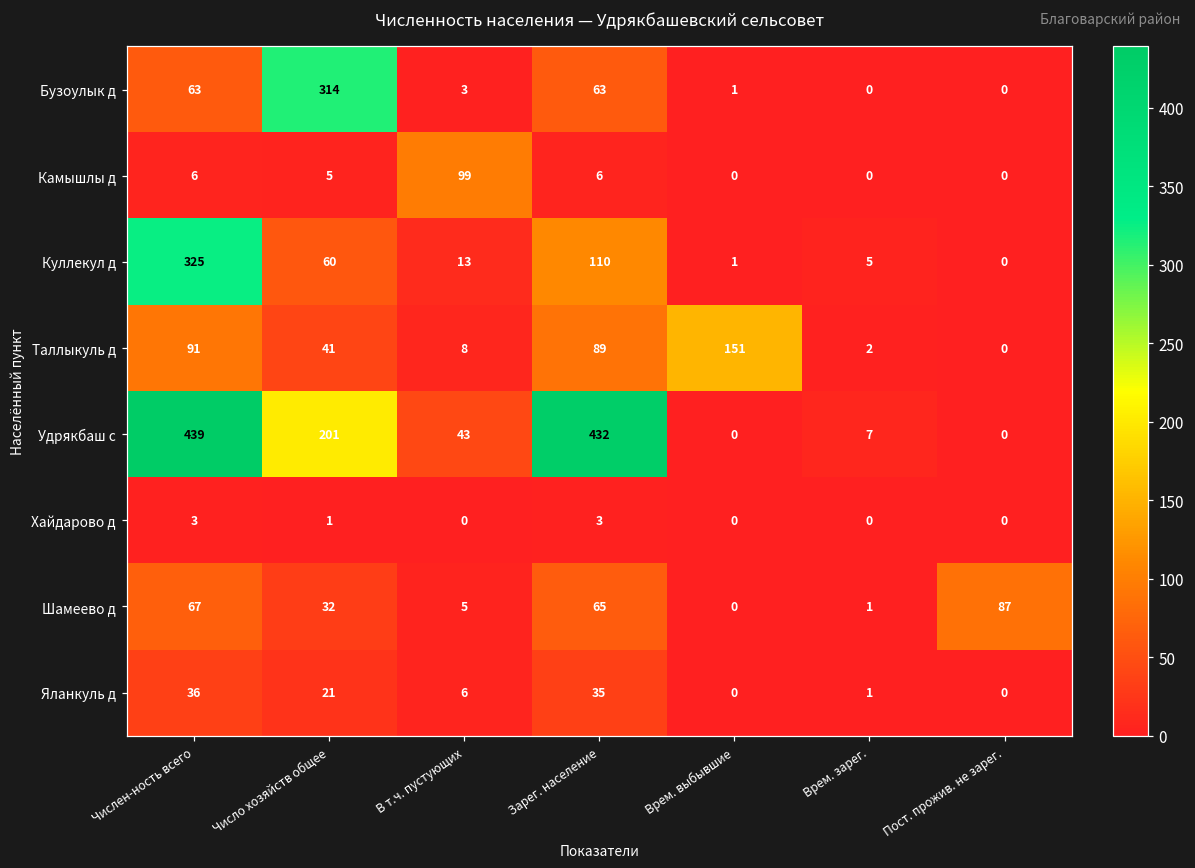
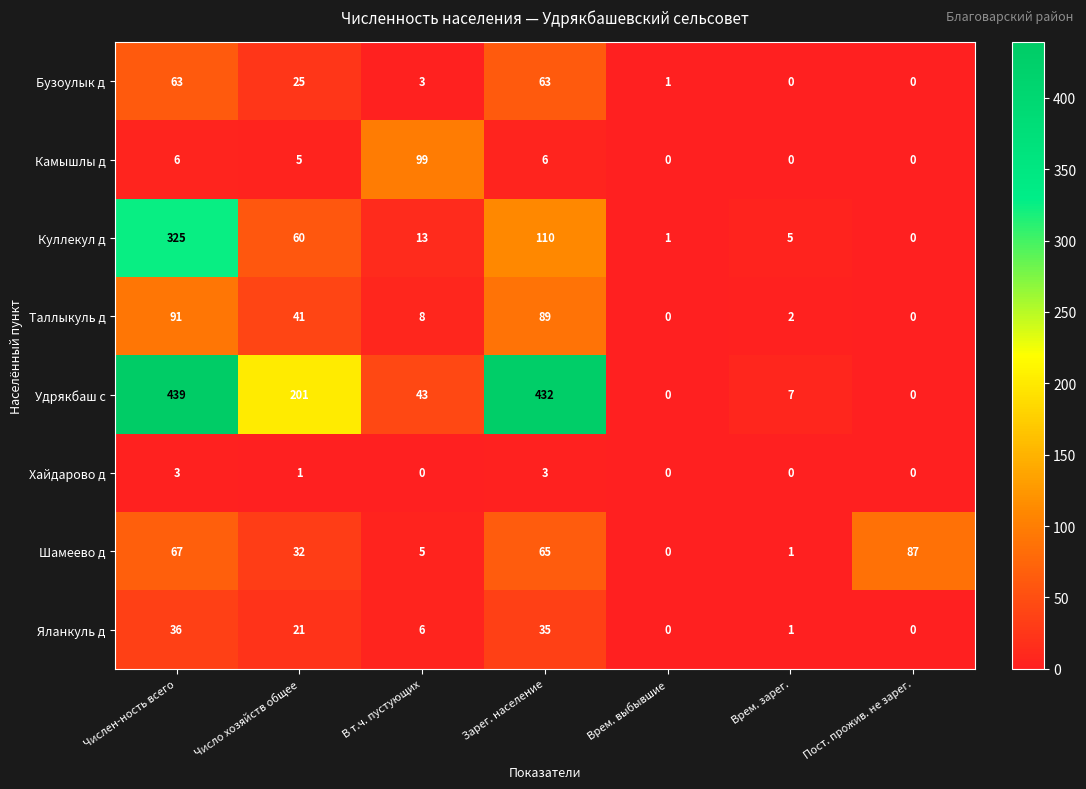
Бузоулык д, Число хозяйств общее: 314 -> 25
Таллыкуль д, Врем. выбывшие: 151 -> 0
